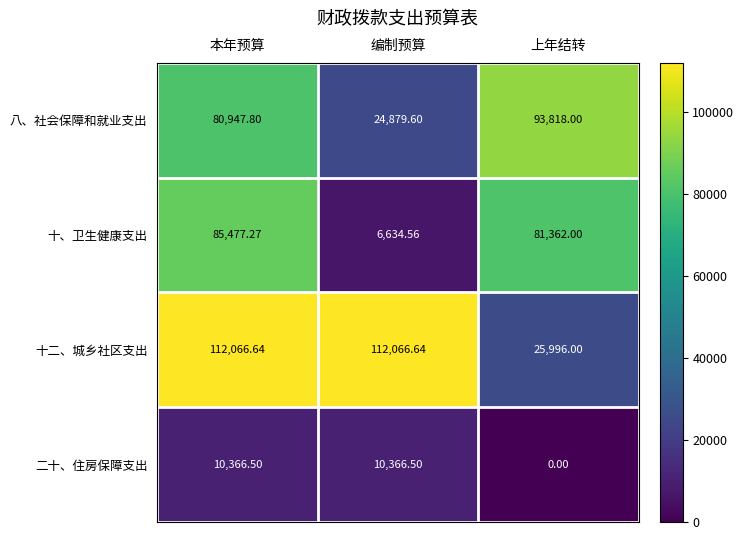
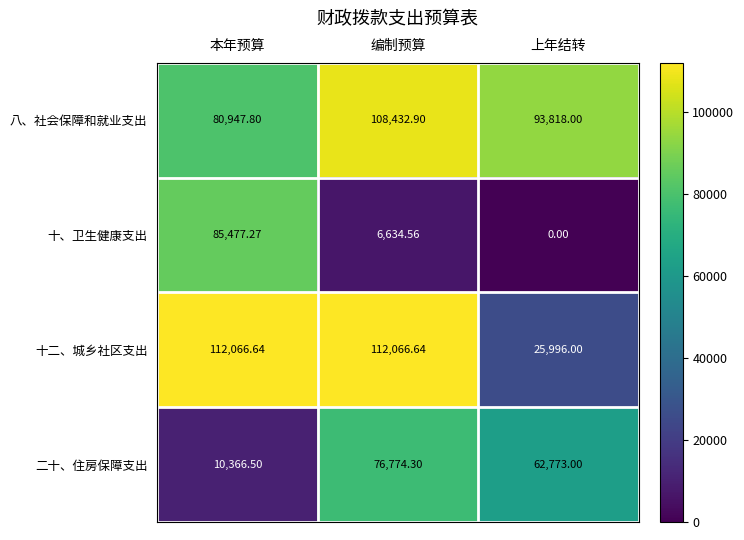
八、社会保障和就业支出, 编制预算: 24,879.60 -> 108,432.90
十、卫生健康支出, 上年结转: 81,362.00 -> 0.00
二十、住房保障支出, 编制预算: 10,366.50 -> 76,774.30
二十、住房保障支出, 上年结转: 0.00 -> 62,773.00
